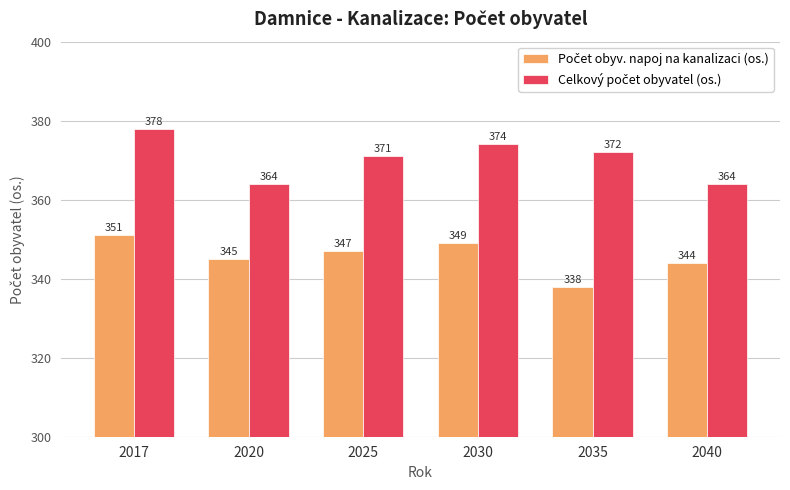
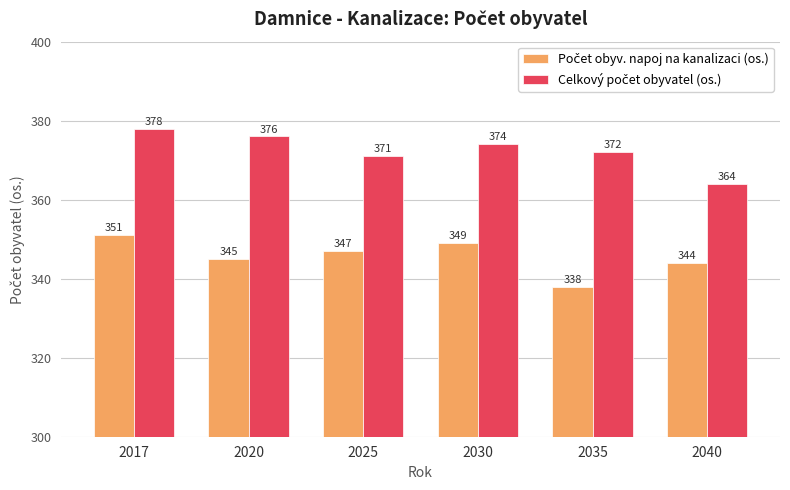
Celkový počet obyvatel (os.), 2020: 364 -> 376
